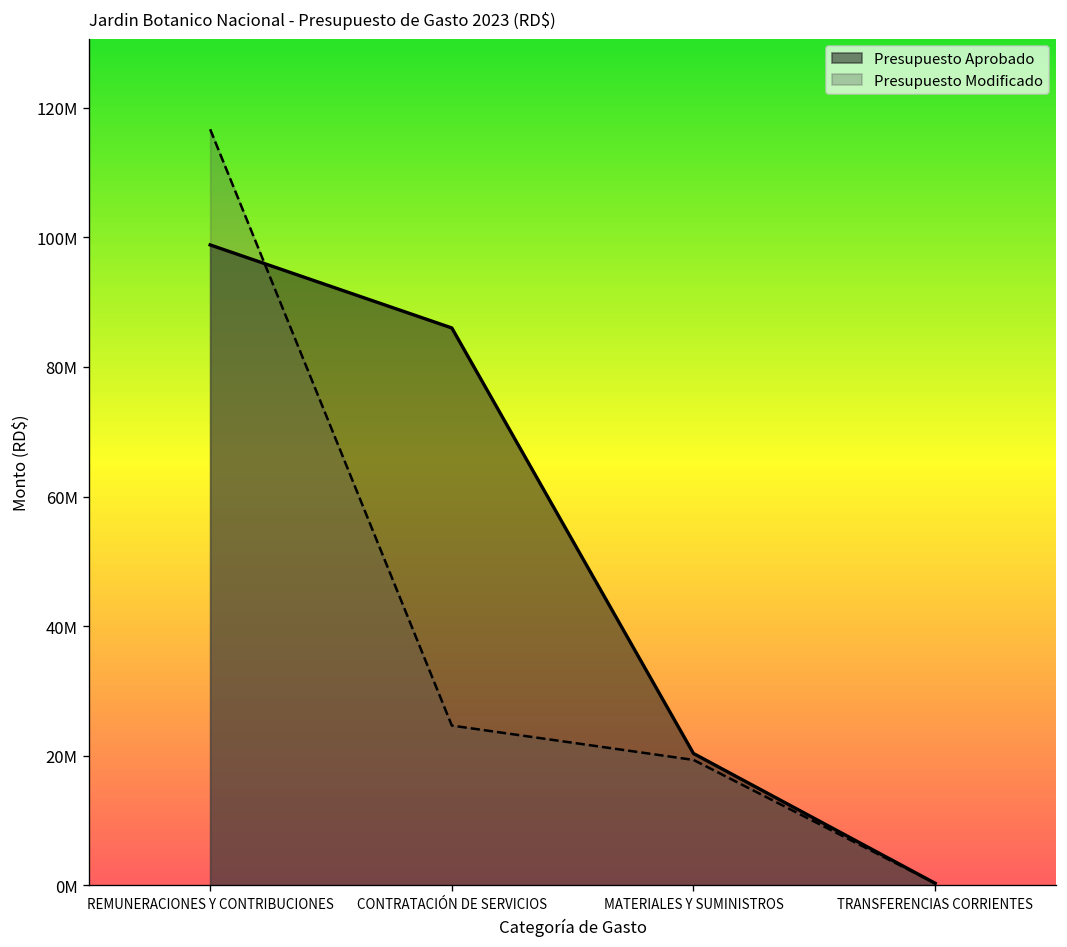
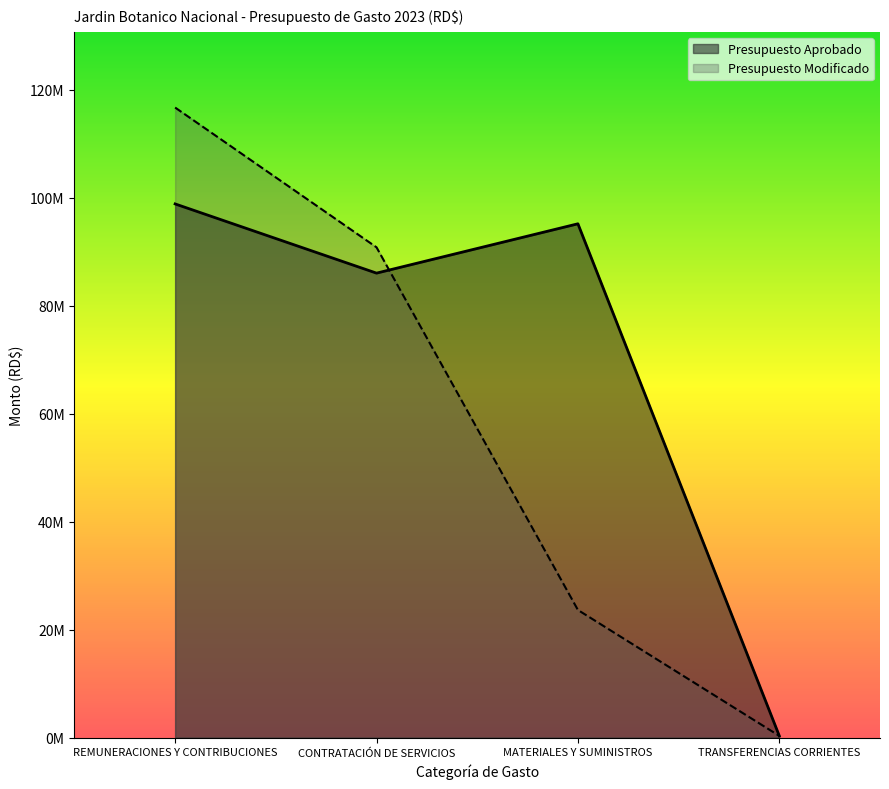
Presupuesto Modificado, CONTRATACIÓN DE SERVICIOS: 25000000 -> 91000000
Presupuesto Aprobado, MATERIALES Y SUMINISTROS: 20000000 -> 95000000
Presupuesto Modificado, MATERIALES Y SUMINISTROS: 19000000 -> 24000000
